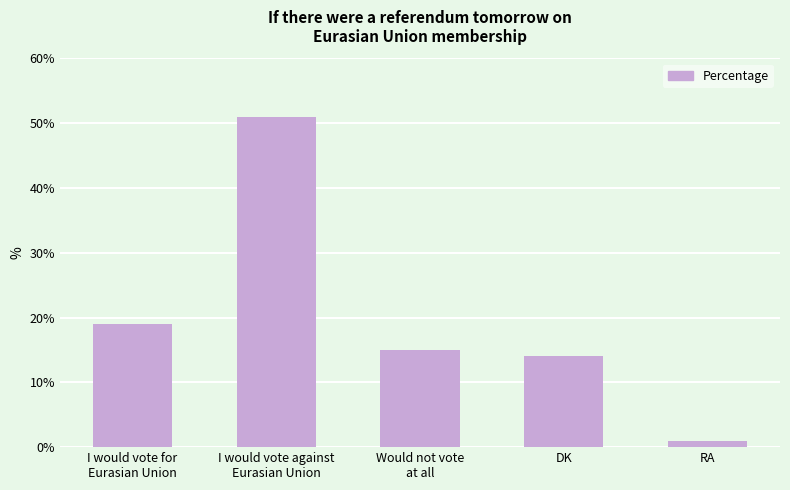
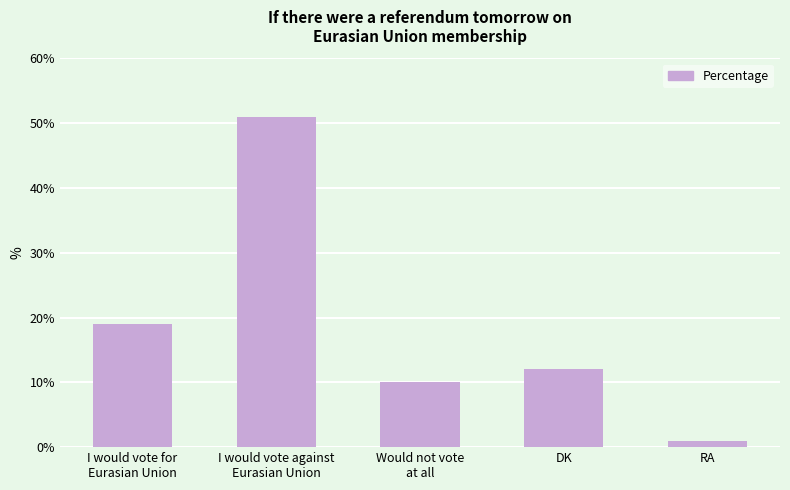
Would not vote at all: 15% -> 10%
DK: 14% -> 12%
